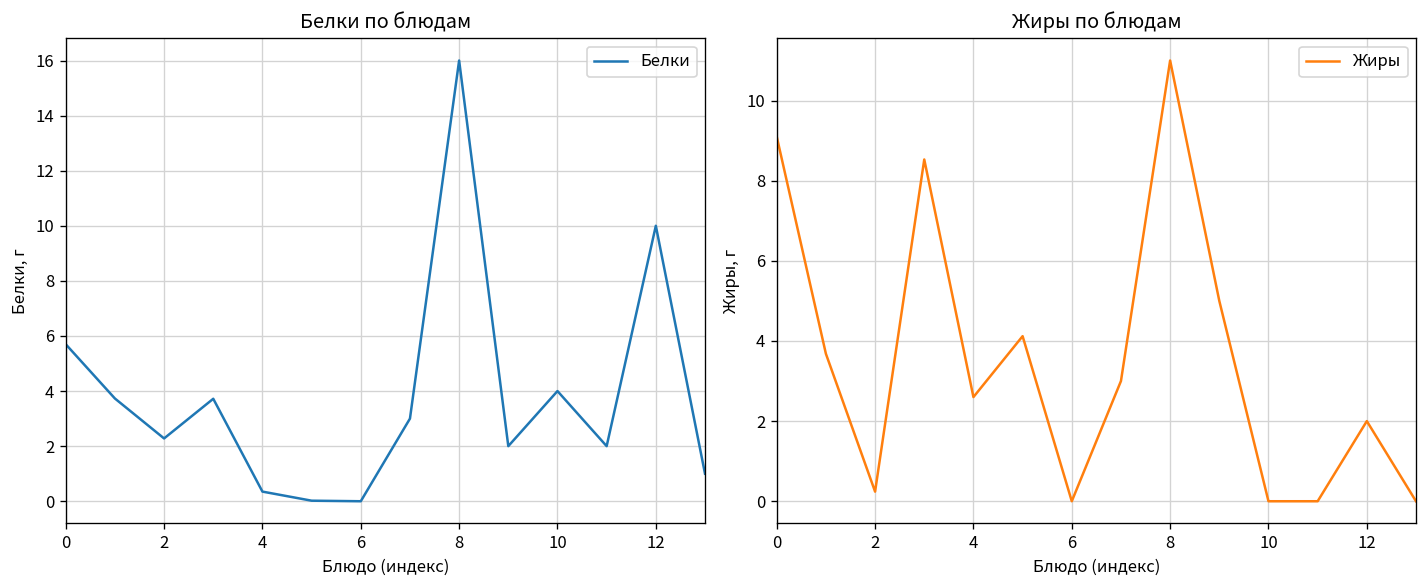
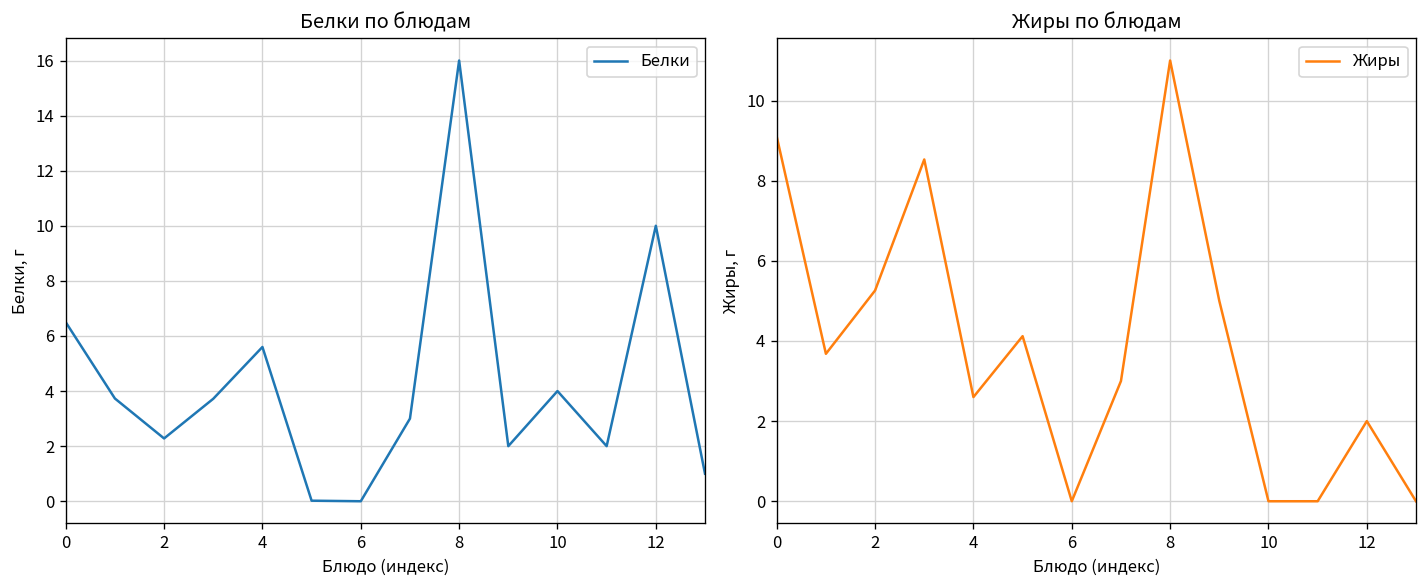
Белки по блюдам, 0: 5.7 -> 6.5
Белки по блюдам, 4: 0.4 -> 5.6
Жиры по блюдам, 2: 0.2 -> 5.3
